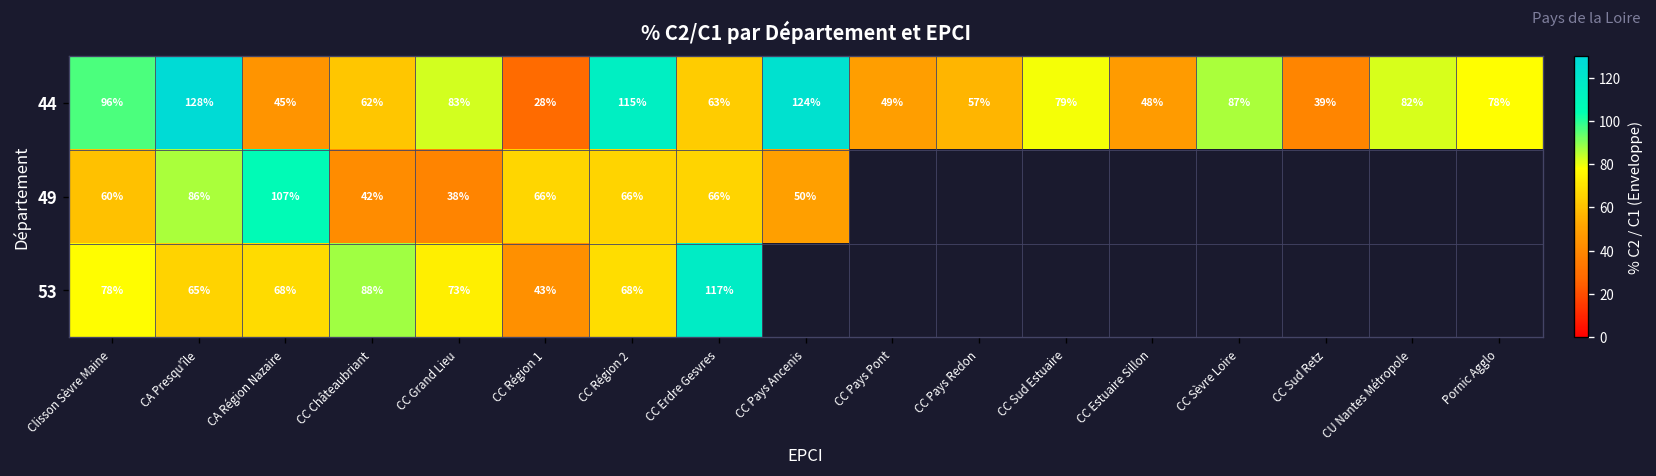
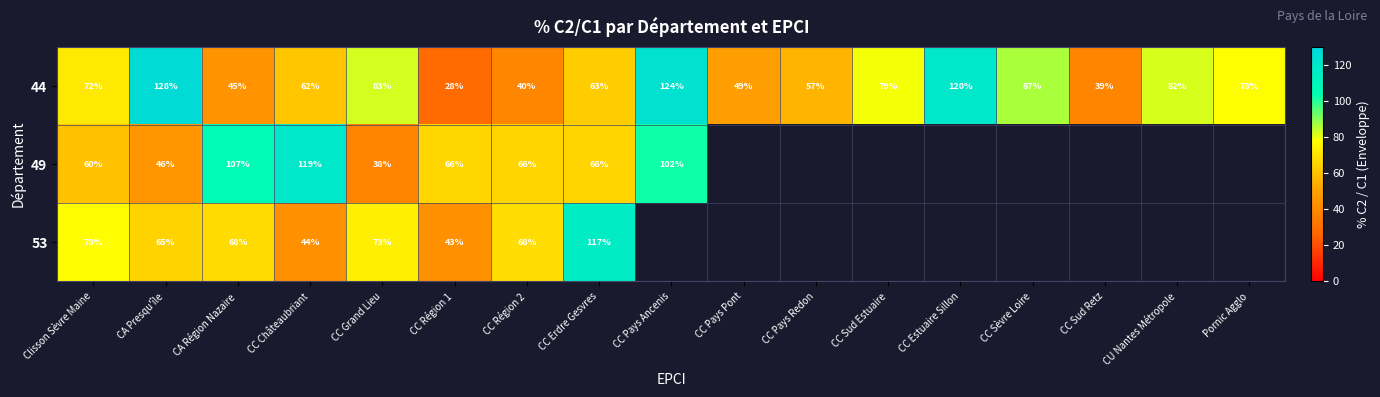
44, Clisson Sèvre Maine: 96% -> 72%
44, CC Région 2: 115% -> 40%
44, CC Estuaire Sillon: 48% -> 120%
49, CA Presqu'île: 86% -> 46%
49, CC Châteaubriant: 42% -> 119%
49, CC Pays Ancenis: 50% -> 102%
53, CC Châteaubriant: 88% -> 44%
